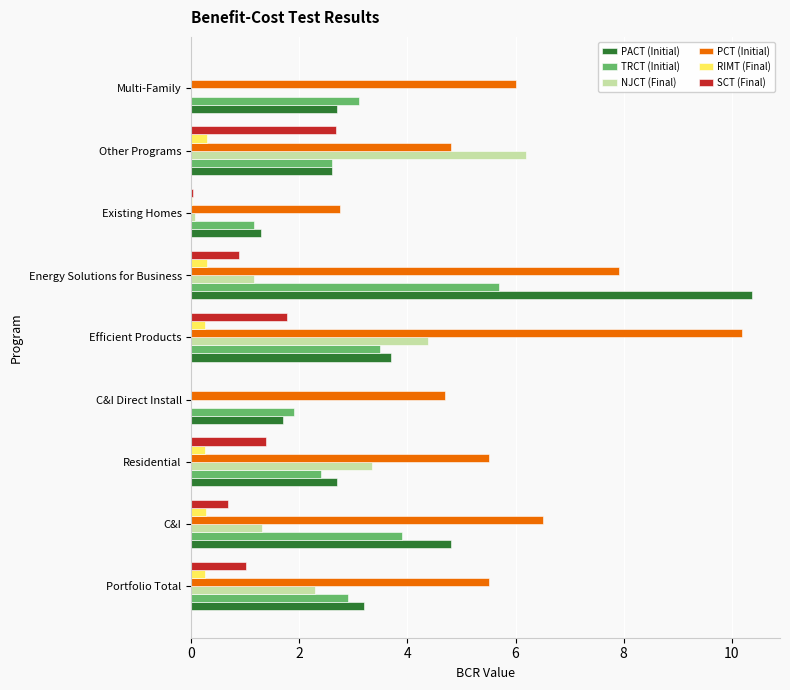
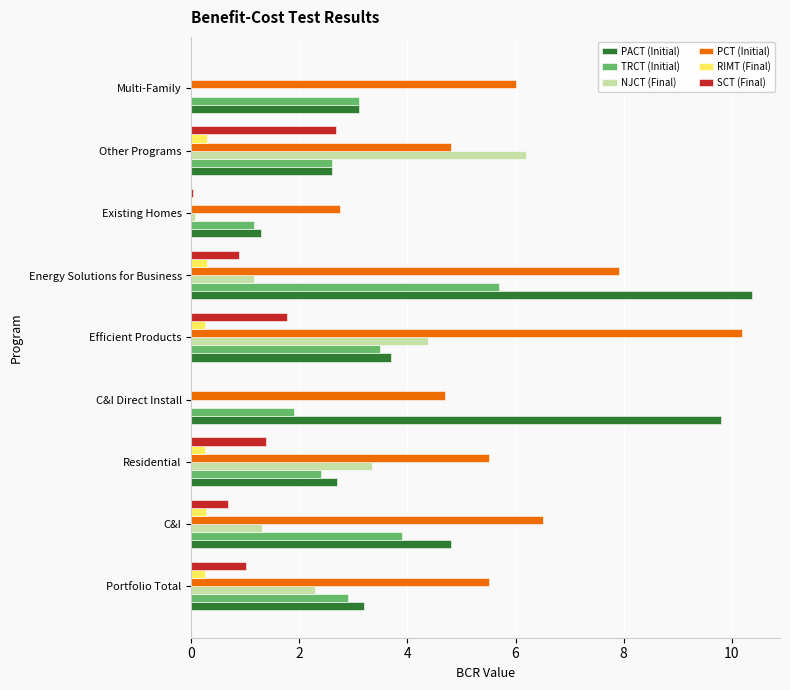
PACT (Initial), Multi-Family: 2.7 -> 3.1
PACT (Initial), C&I Direct Install: 1.7 -> 9.8
